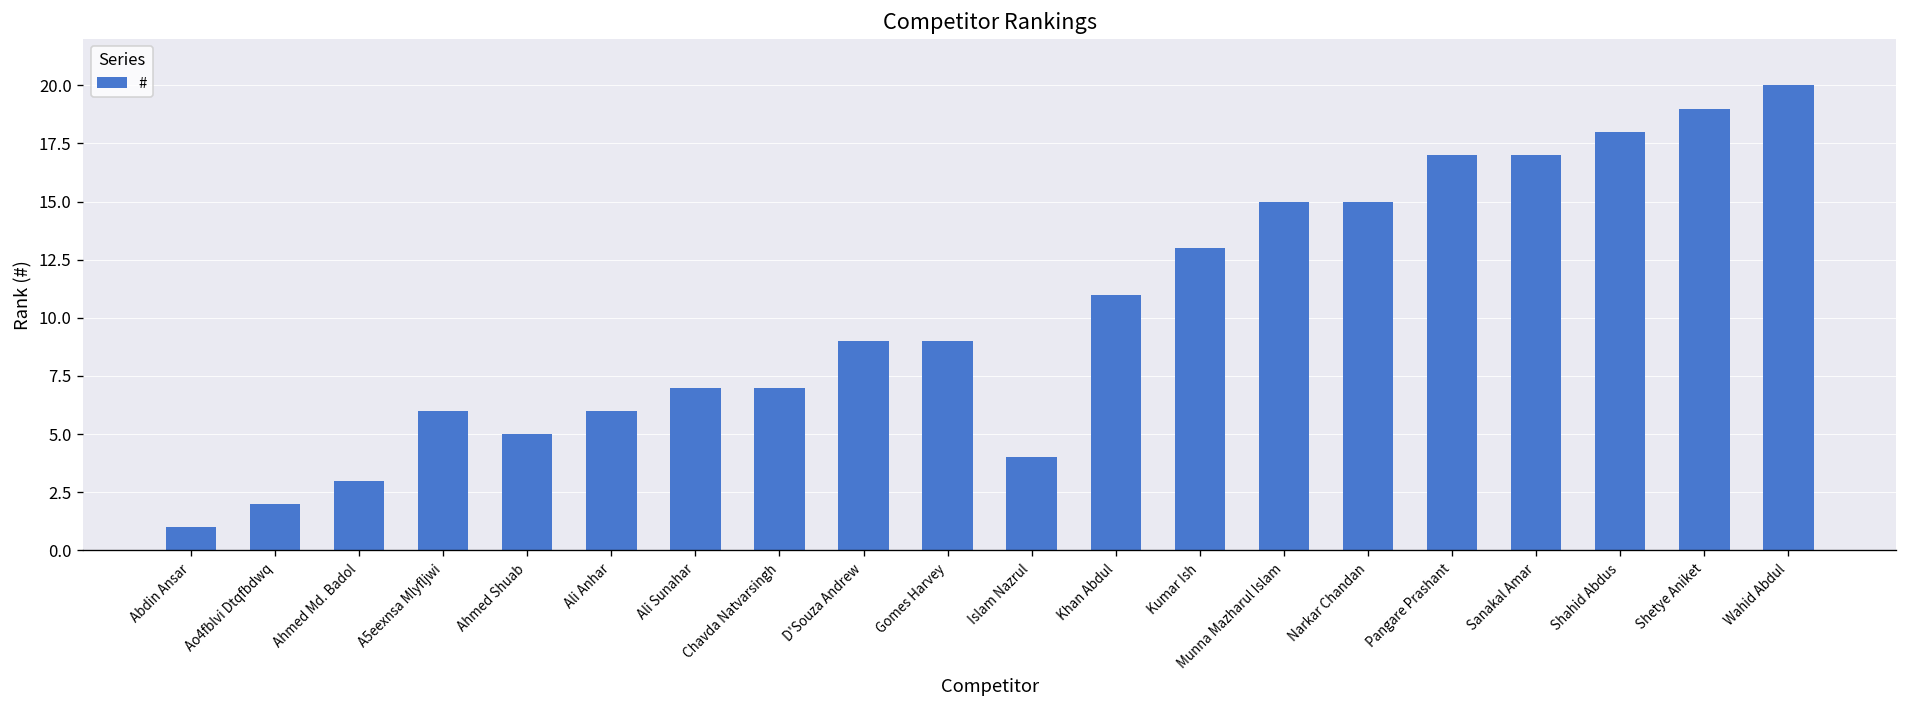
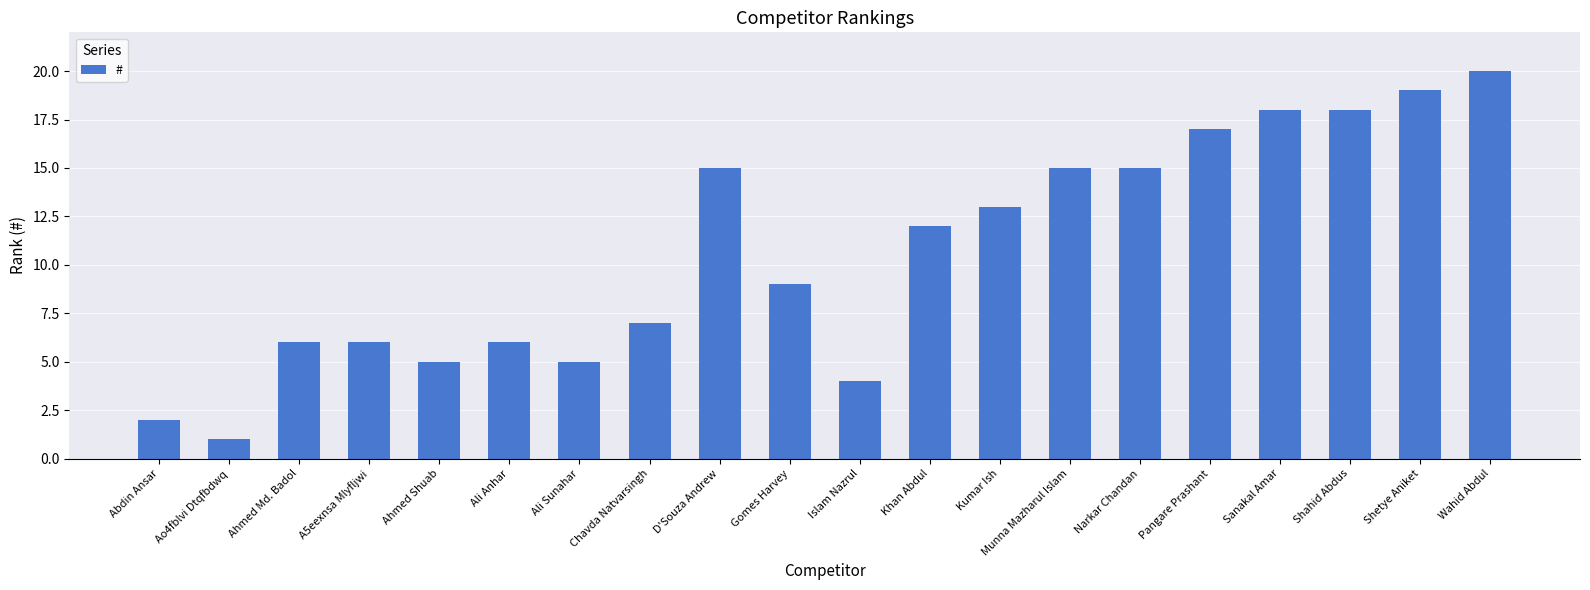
Abdin Ansar: 1 -> 2
Ao4fblvi Dtqfbdwq: 2 -> 1
Ahmed Md. Badol: 3 -> 6
Ali Sunahar: 7 -> 5
D'Souza Andrew: 9 -> 15
Khan Abdul: 11 -> 12
Sanakal Amar: 17 -> 18
